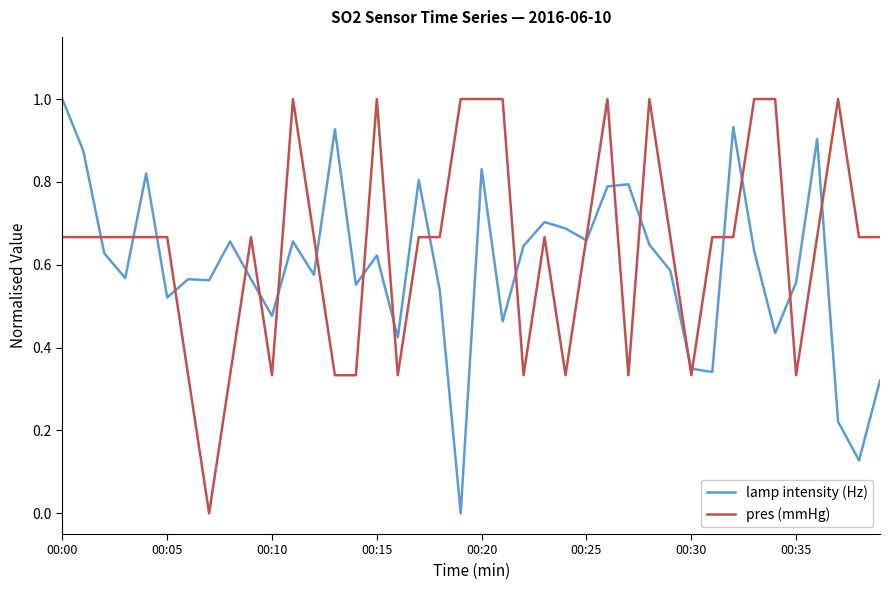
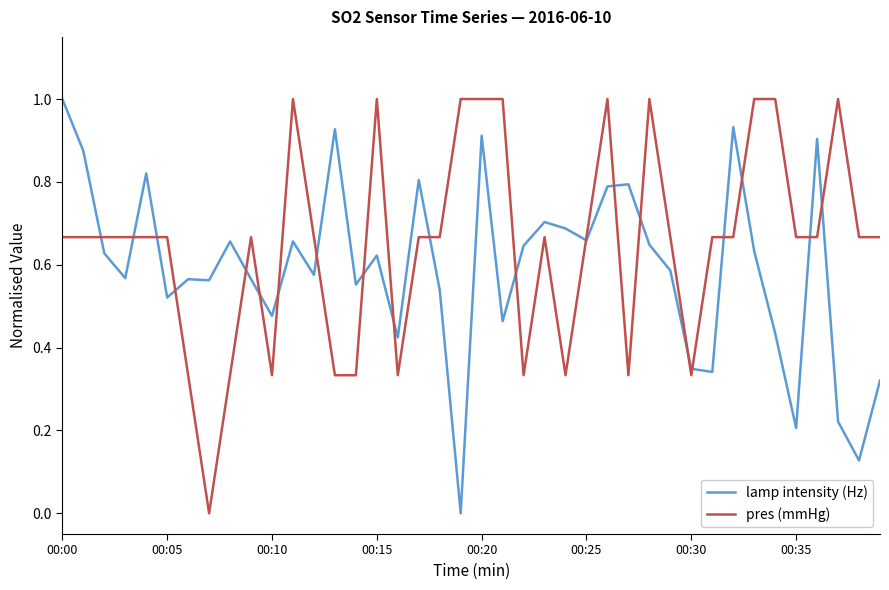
lamp intensity (Hz), 00:20: 0.83 -> 0.91
lamp intensity (Hz), 00:35: 0.56 -> 0.21
pres (mmHg), 00:35: 0.33 -> 0.67
